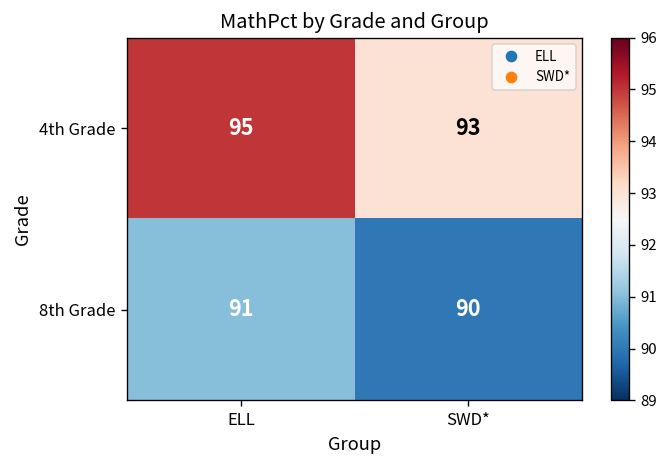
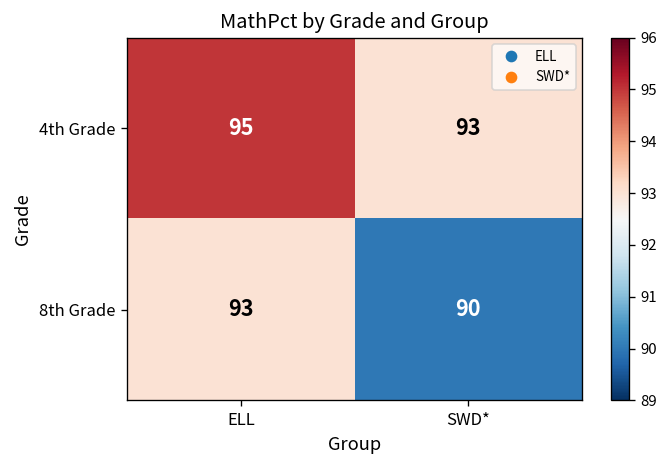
8th Grade, ELL: 91 -> 93
